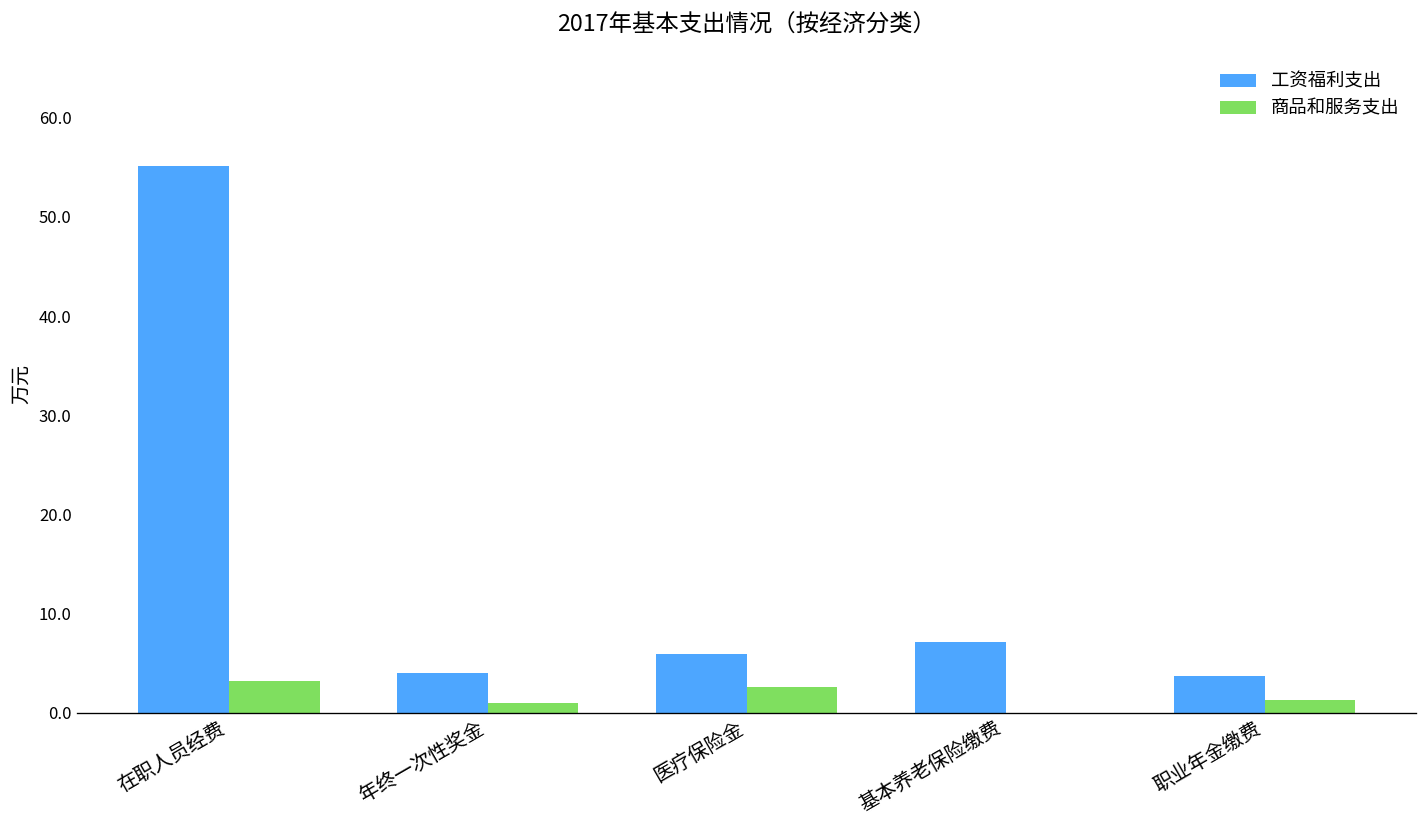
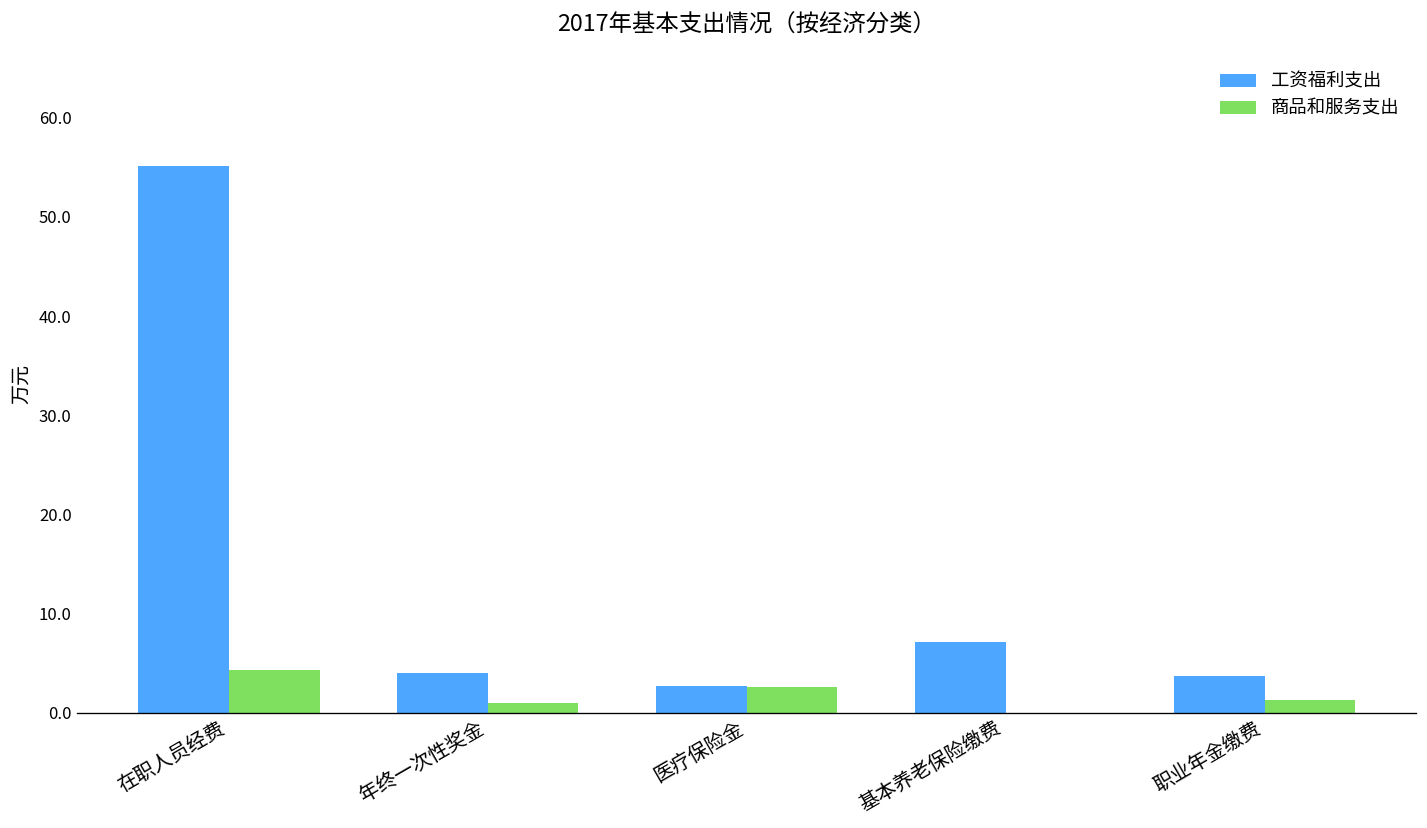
商品和服务支出, 在职人员经费: 3 -> 4
工资福利支出, 医疗保险金: 6 -> 3
